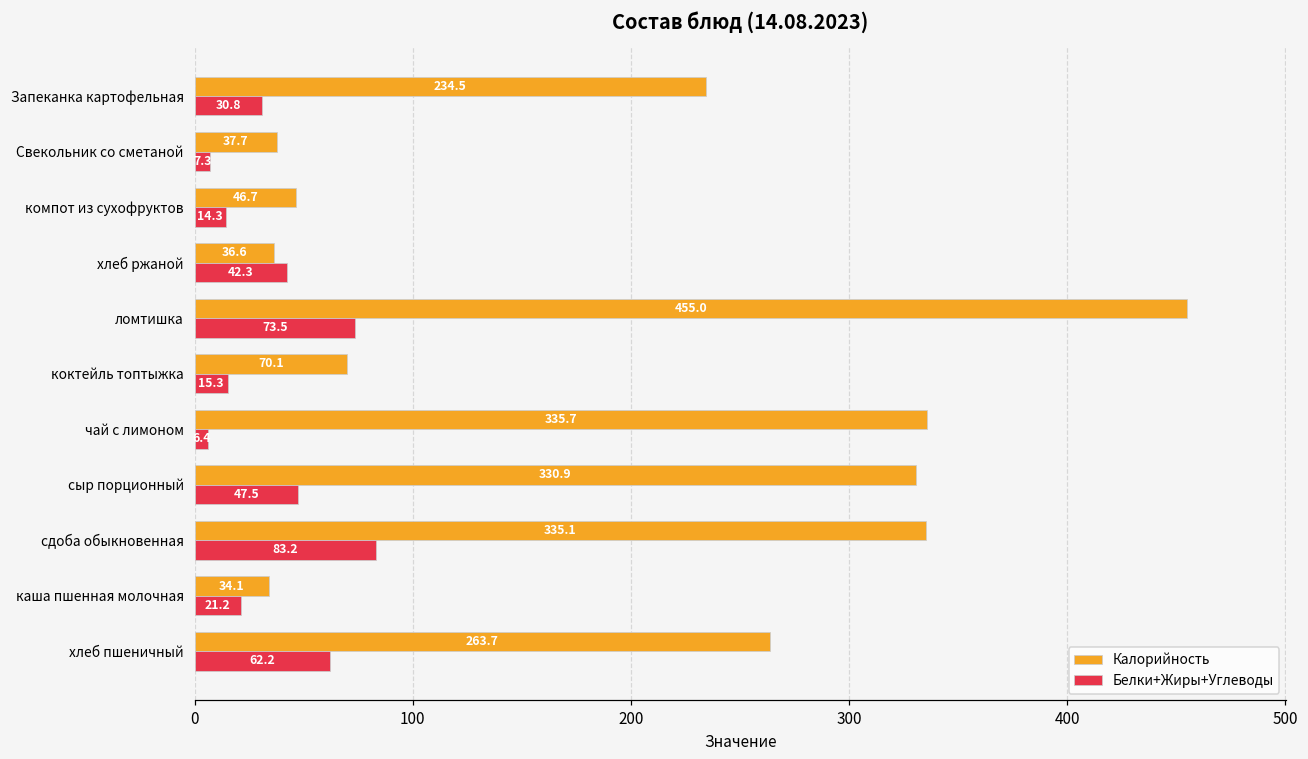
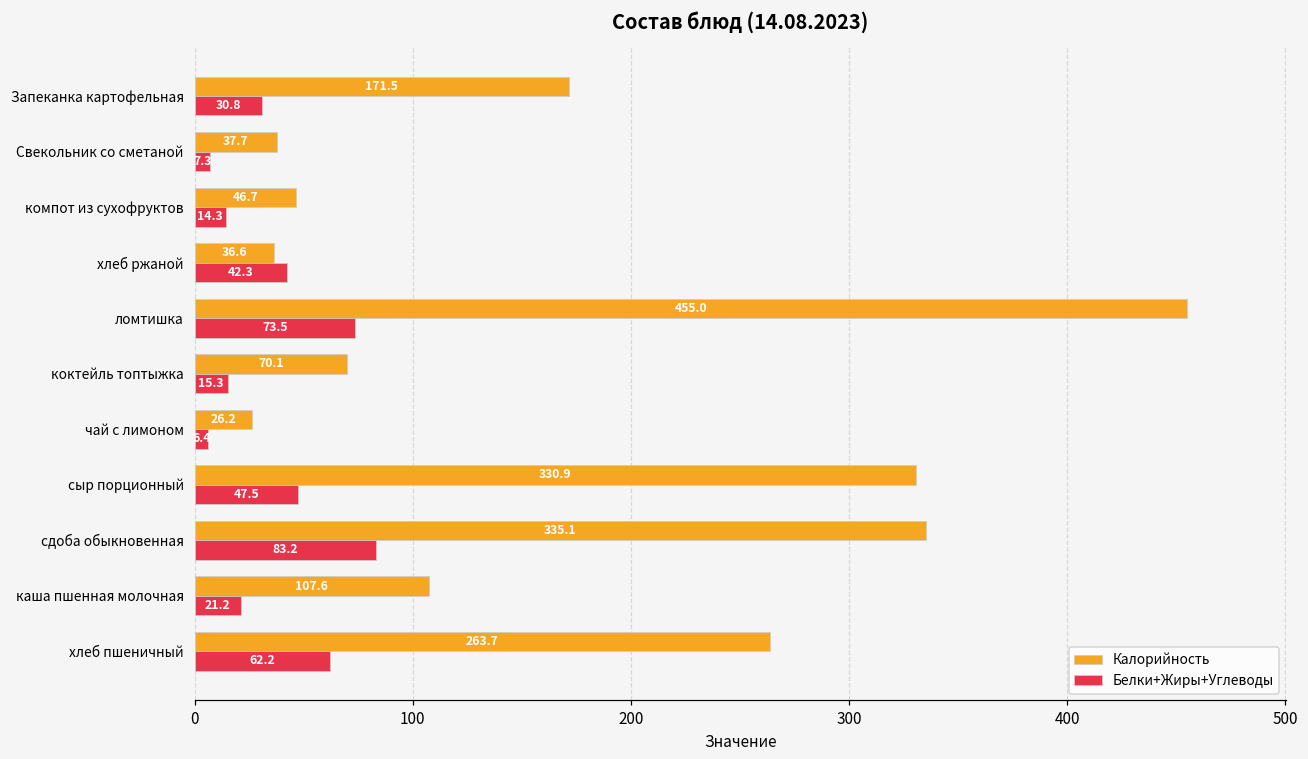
Калорийность, Запеканка картофельная: 234.5 -> 171.5
Калорийность, чай с лимоном: 335.7 -> 26.2
Калорийность, каша пшенная молочная: 34.1 -> 107.6
